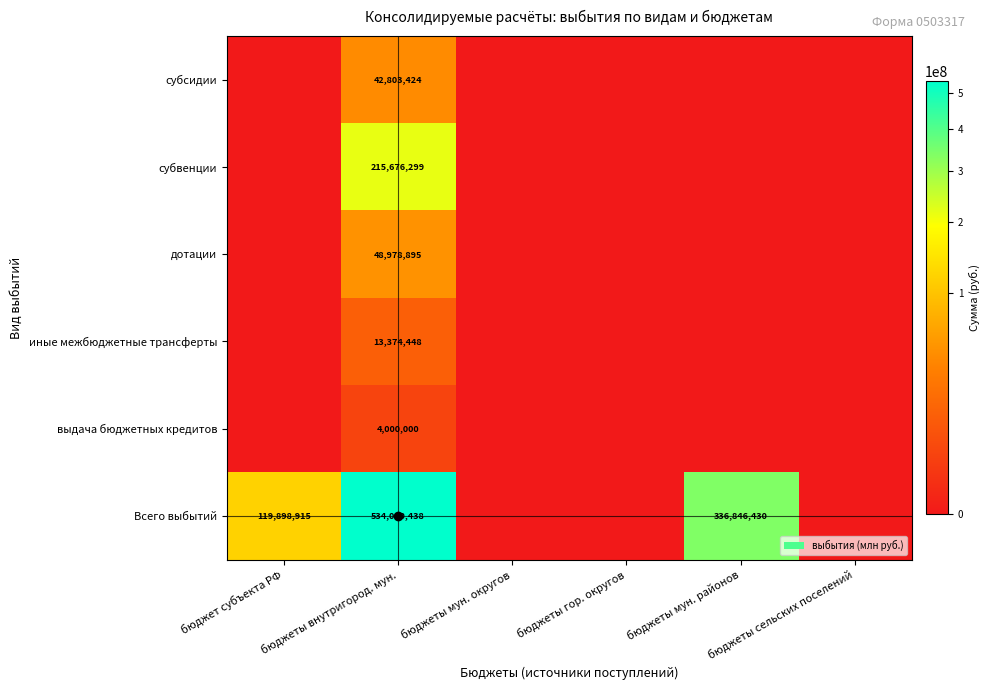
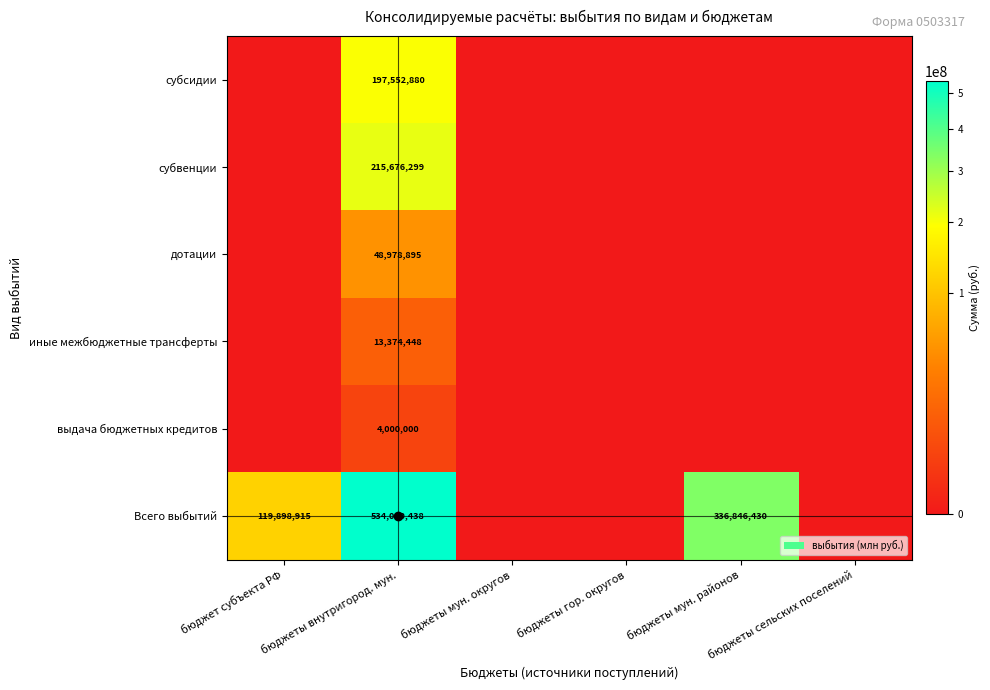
субсидии, бюджеты внутригород. мун.: 42,803,424 -> 197,552,880
